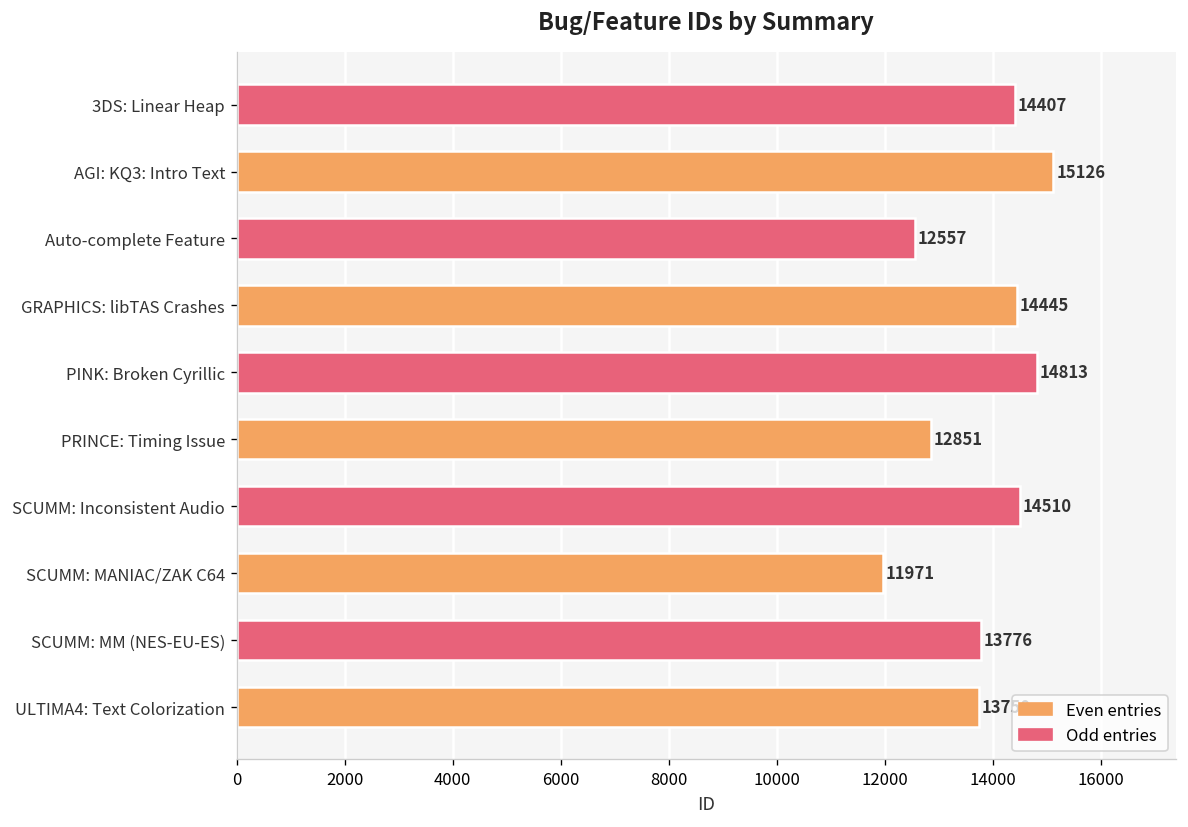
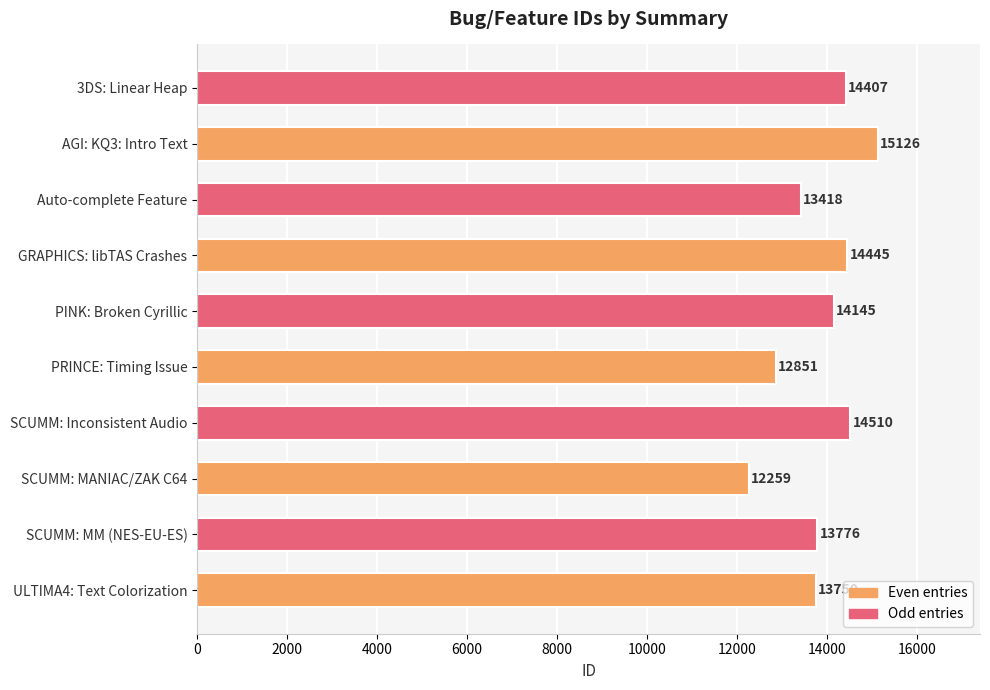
Auto-complete Feature: 12557 -> 13418
PINK: Broken Cyrillic: 14813 -> 14145
SCUMM: MANIAC/ZAK C64: 11971 -> 12259
